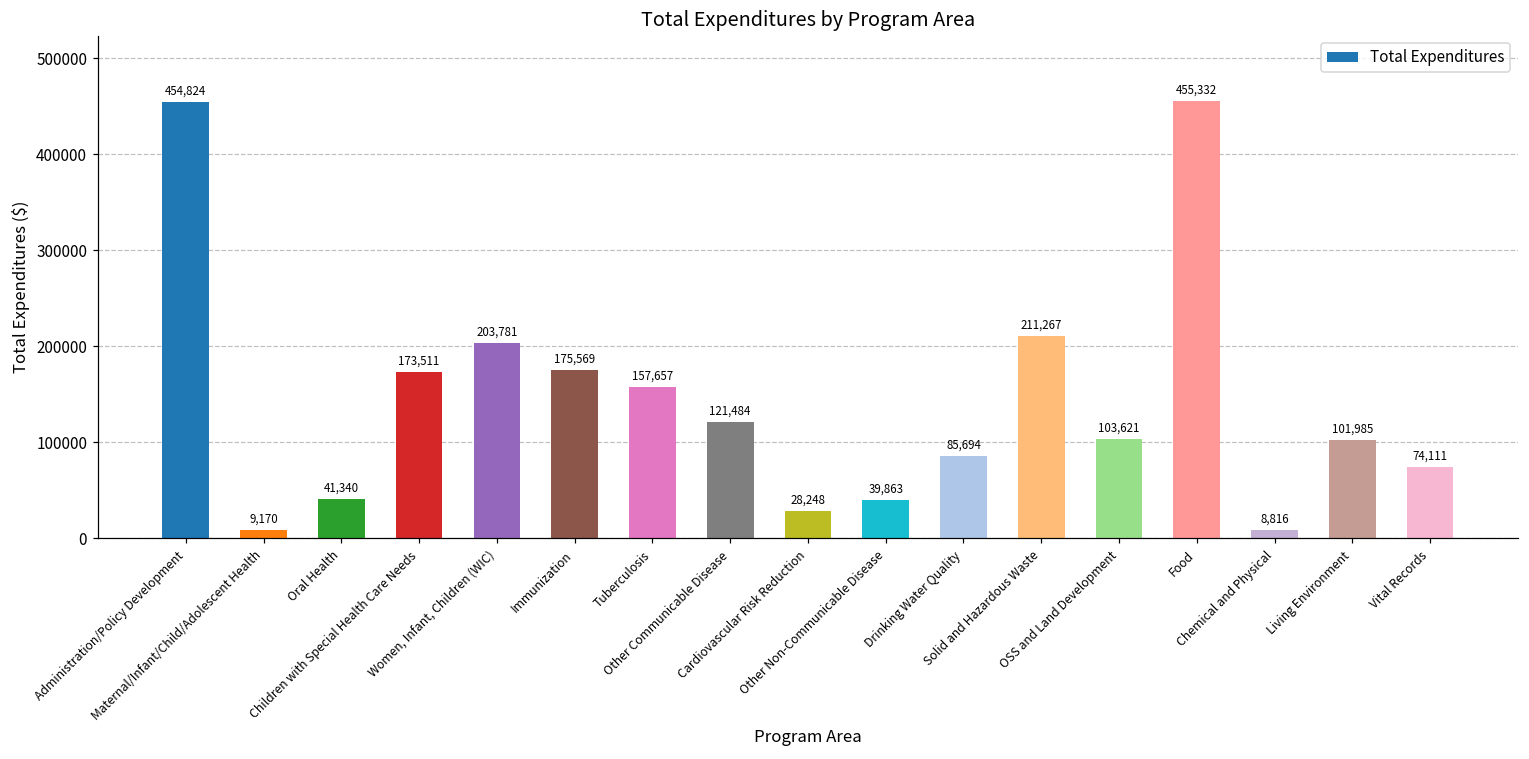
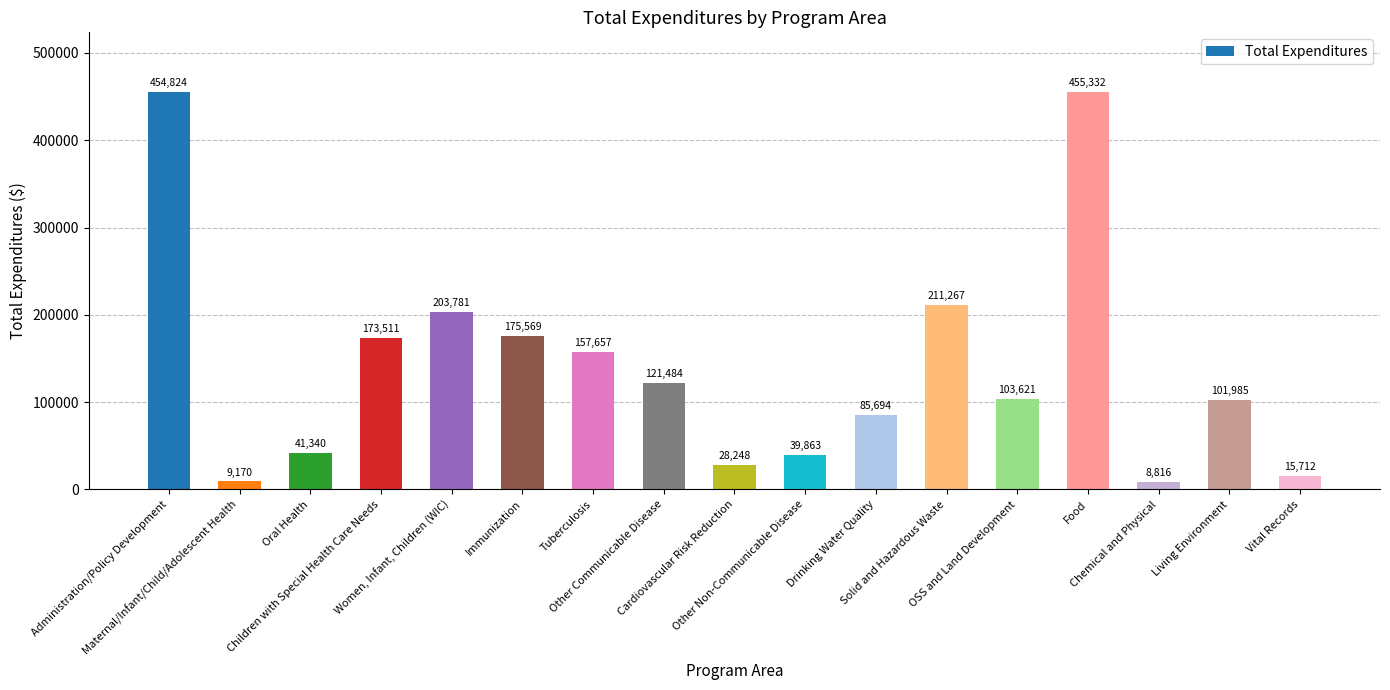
Vital Records: 74,111 -> 15,712
